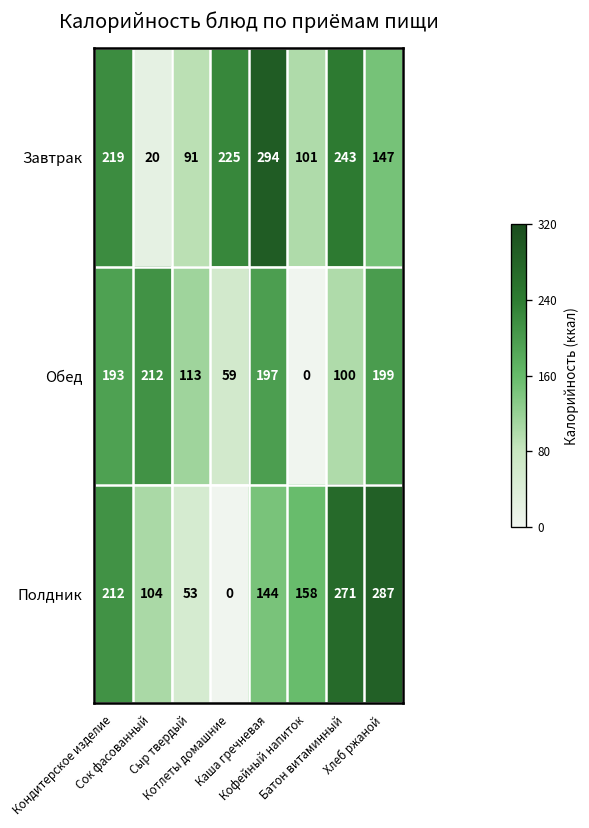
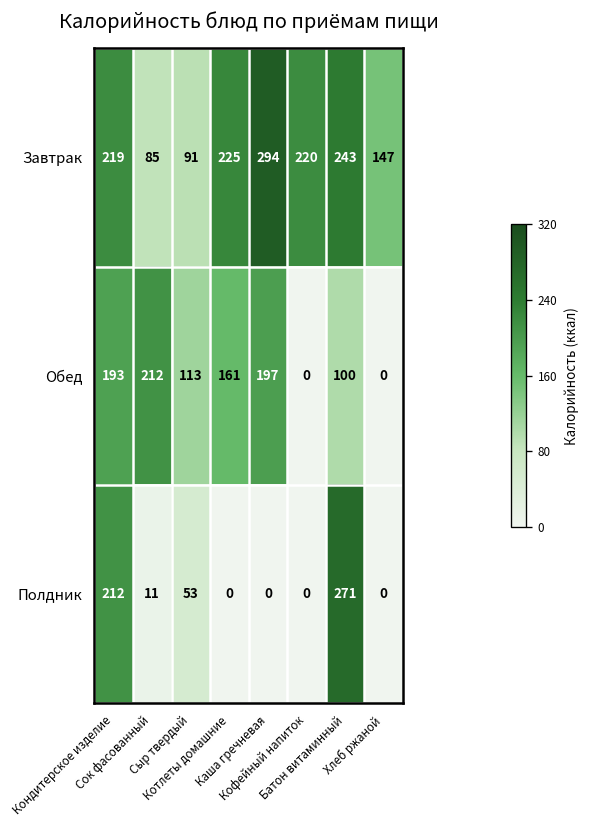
Завтрак, Сок фасованный: 20 -> 85
Завтрак, Кофейный напиток: 101 -> 220
Обед, Котлеты домашние: 59 -> 161
Обед, Хлеб ржаной: 199 -> 0
Полдник, Сок фасованный: 104 -> 11
Полдник, Каша гречневая: 144 -> 0
Полдник, Кофейный напиток: 158 -> 0
Полдник, Хлеб ржаной: 287 -> 0
